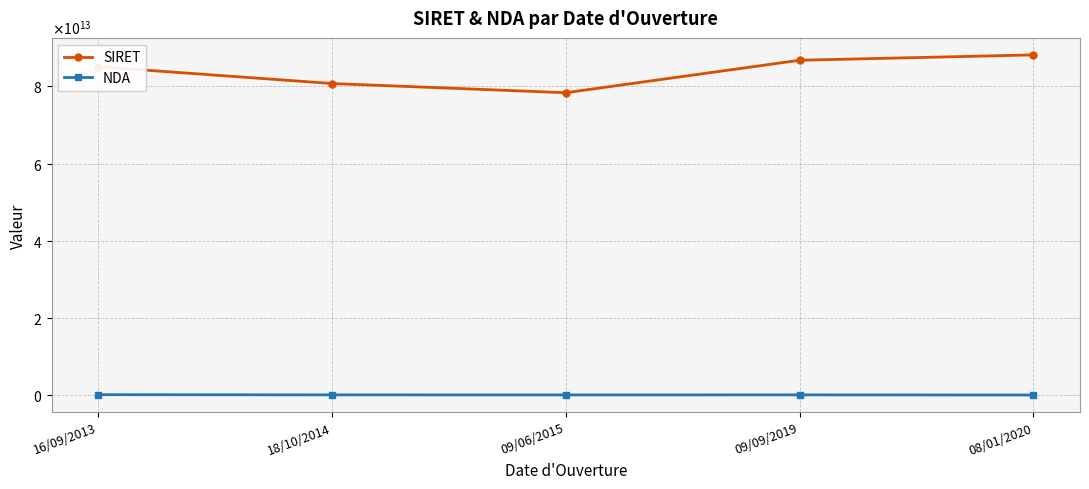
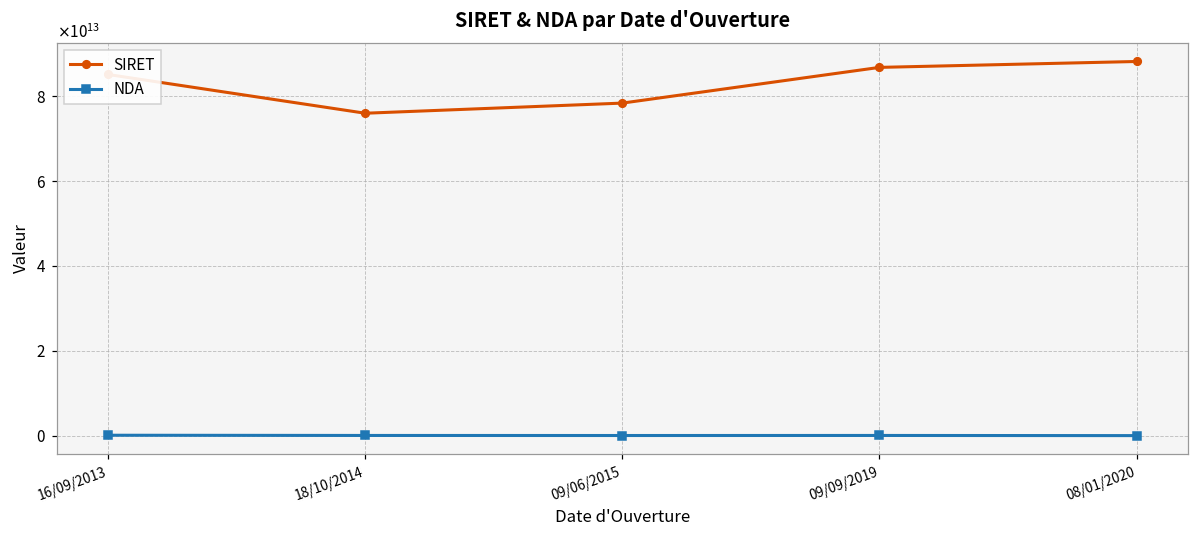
SIRET, 18/10/2014: 81000000000000 -> 76000000000000
